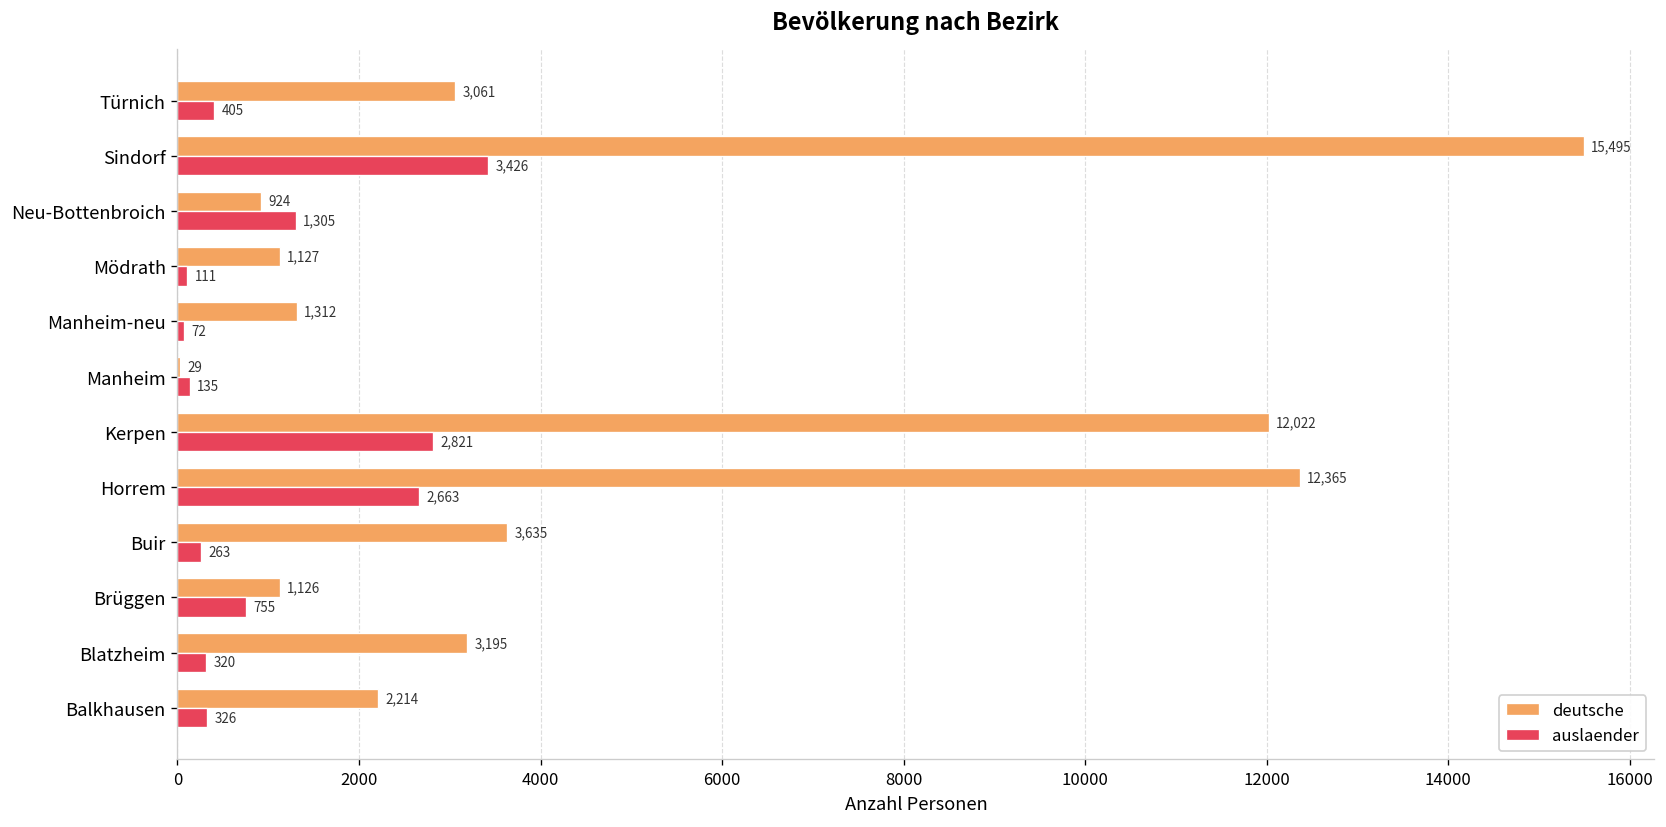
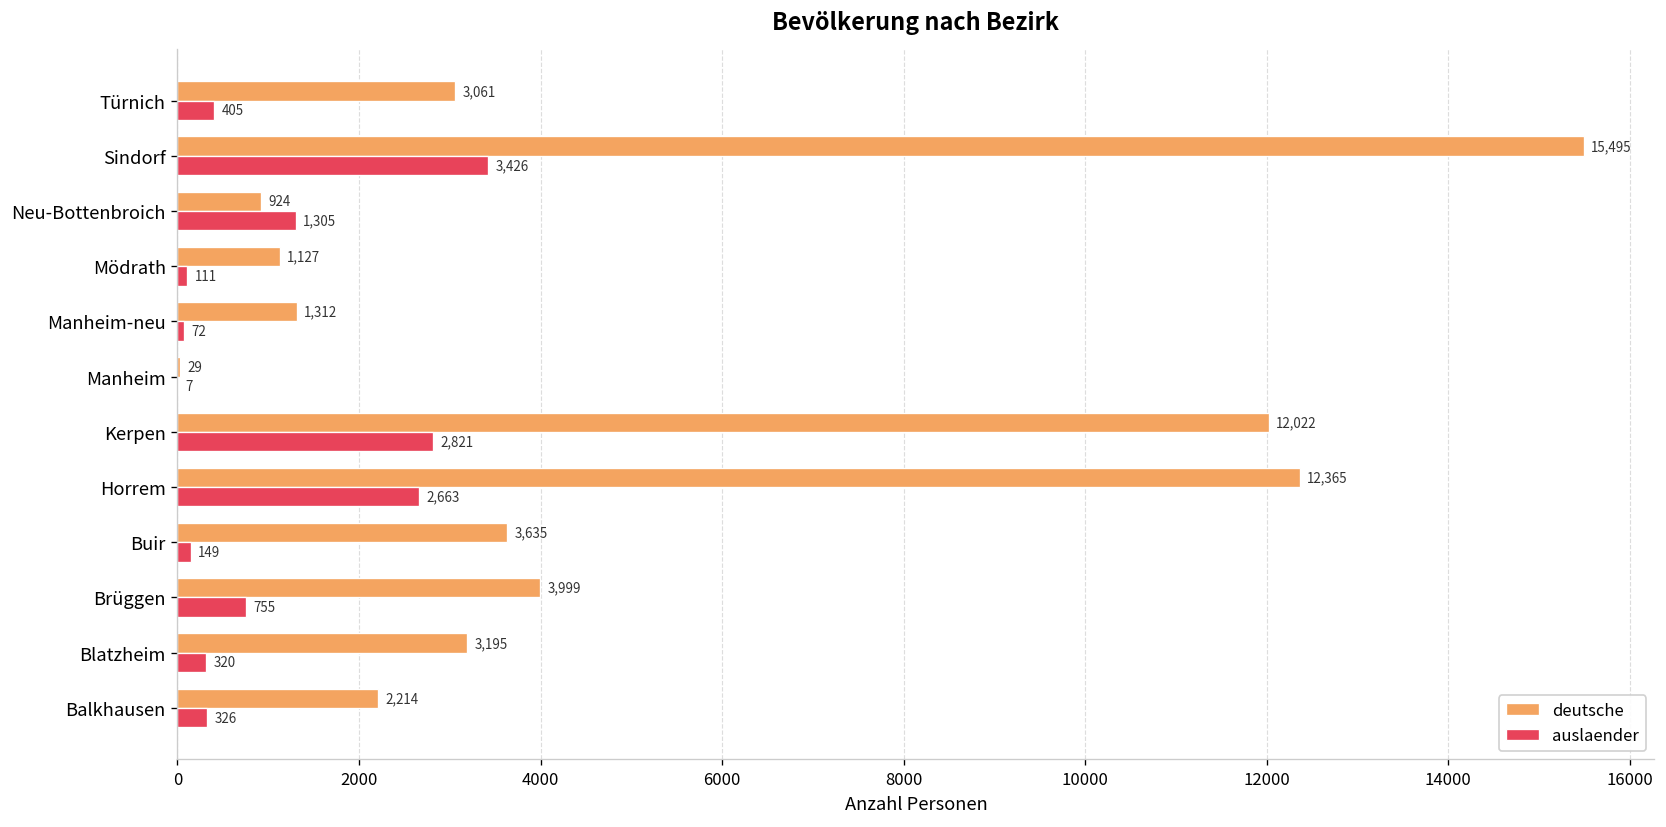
auslaender, Manheim: 135 -> 7
auslaender, Buir: 263 -> 149
deutsche, Brüggen: 1,126 -> 3,999
